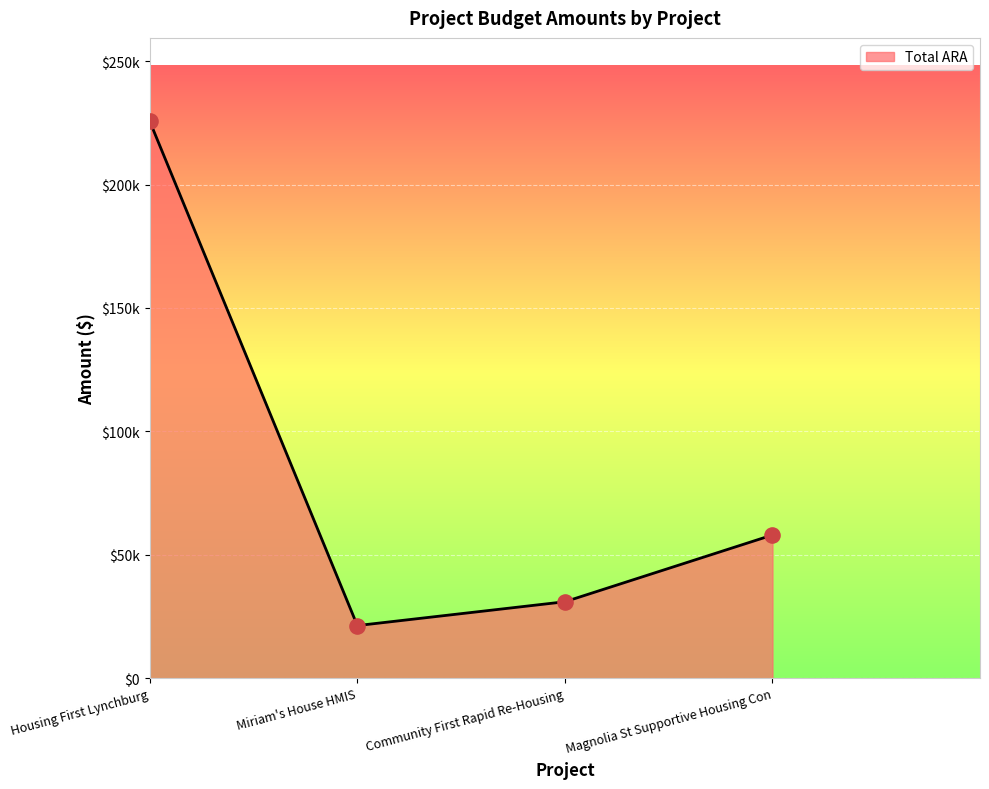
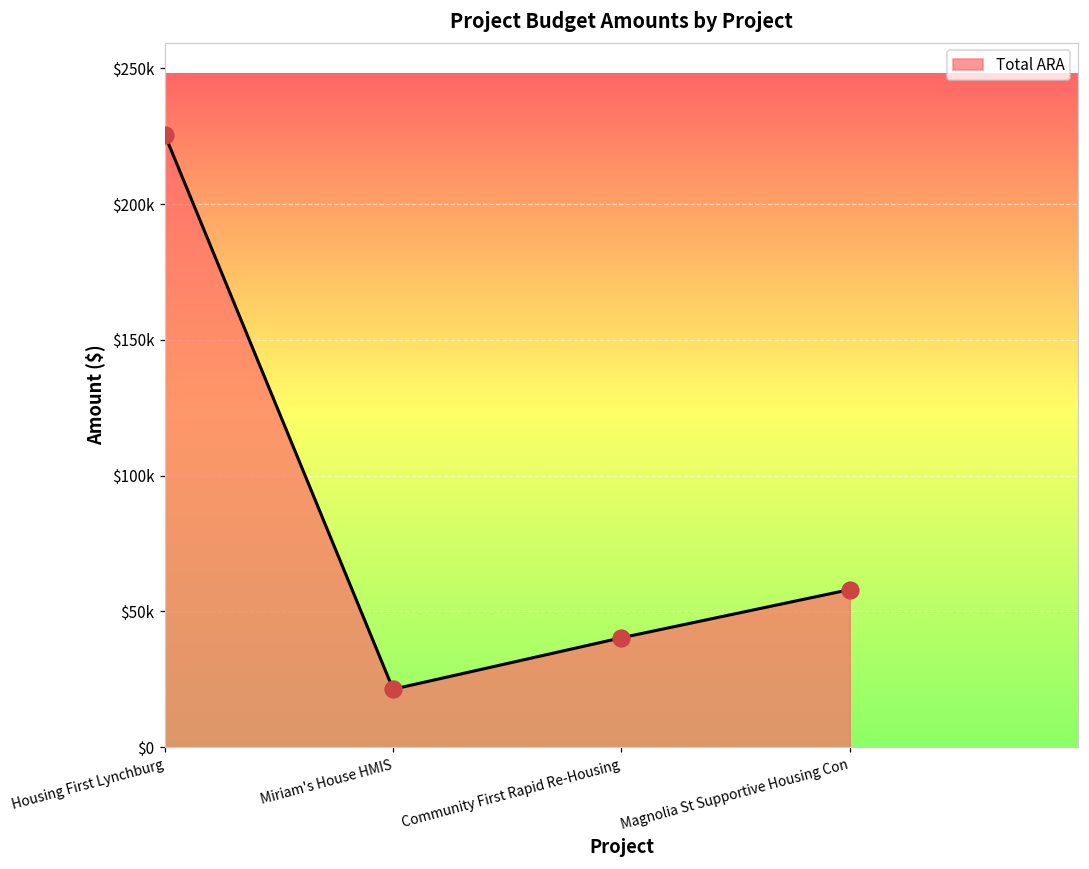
Community First Rapid Re-Housing: $31000 -> $40000
